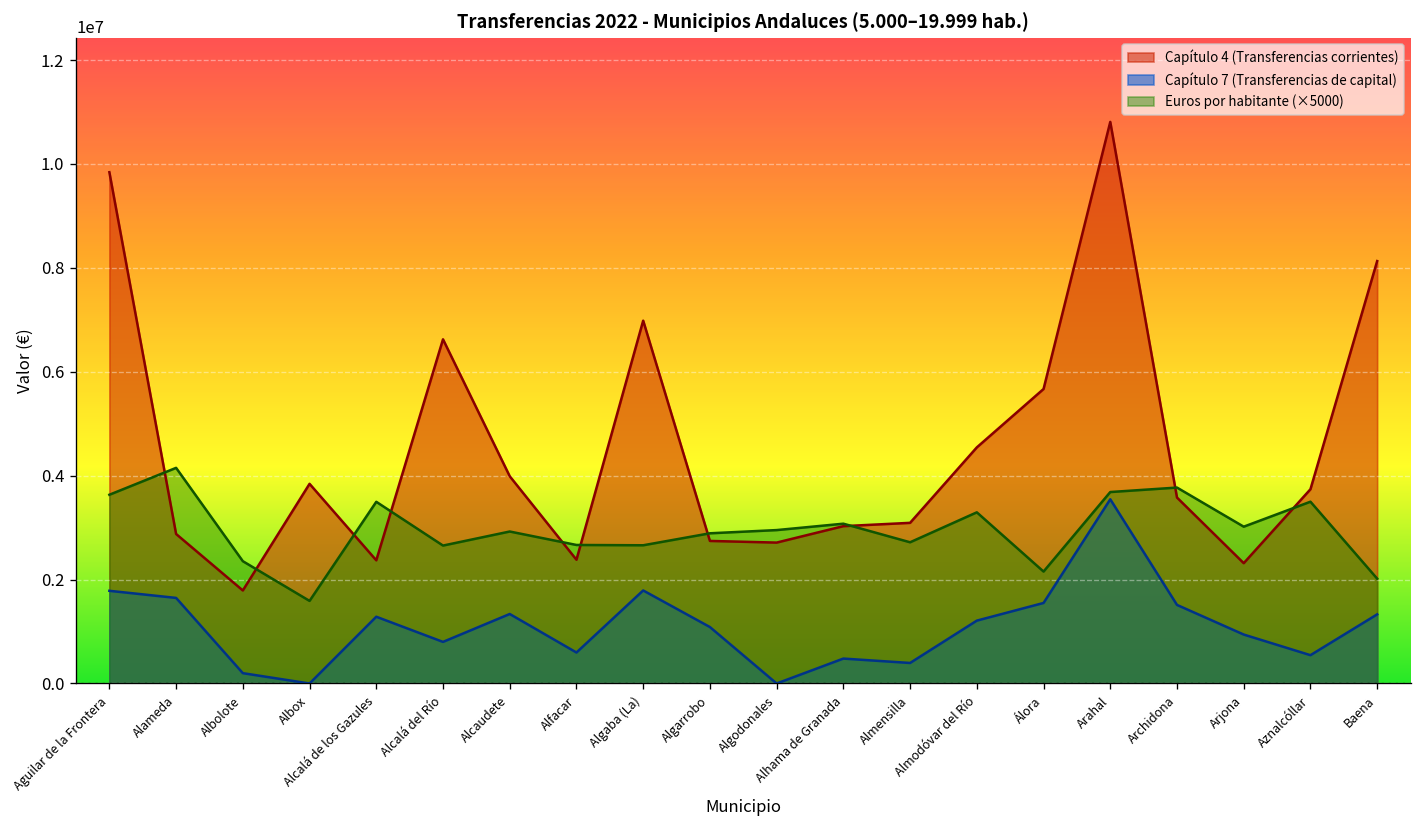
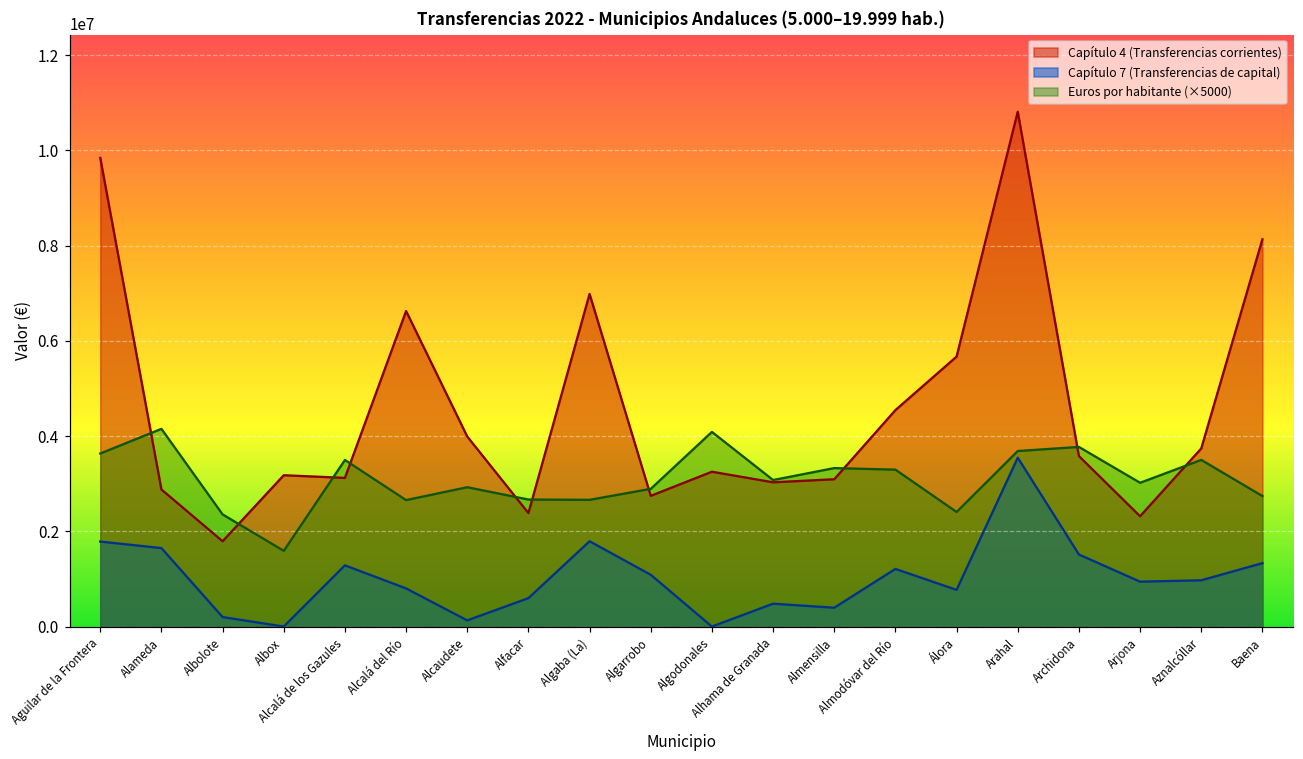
Capítulo 4 (Transferencias corrientes), Albox: 3800000 -> 3200000
Capítulo 4 (Transferencias corrientes), Alcalá de los Gazules: 2400000 -> 3100000
Capítulo 7 (Transferencias de capital), Alcaudete: 1300000 -> 100000
Capítulo 4 (Transferencias corrientes), Algodonales: 2700000 -> 3300000
Euros por habitante (×5000), Algodonales: 3000000 -> 4100000
Euros por habitante (×5000), Almensilla: 2700000 -> 3300000
Capítulo 7 (Transferencias de capital), Álora: 1600000 -> 800000
Euros por habitante (×5000), Álora: 2200000 -> 2400000
Capítulo 7 (Transferencias de capital), Aznalcóllar: 500000 -> 1000000
Euros por habitante (×5000), Baena: 2000000 -> 2700000
